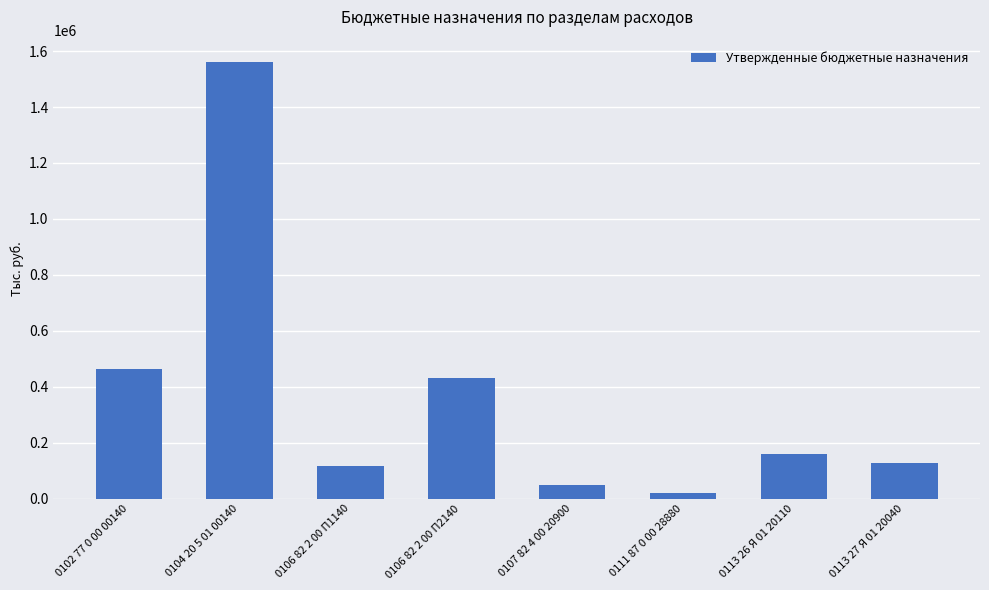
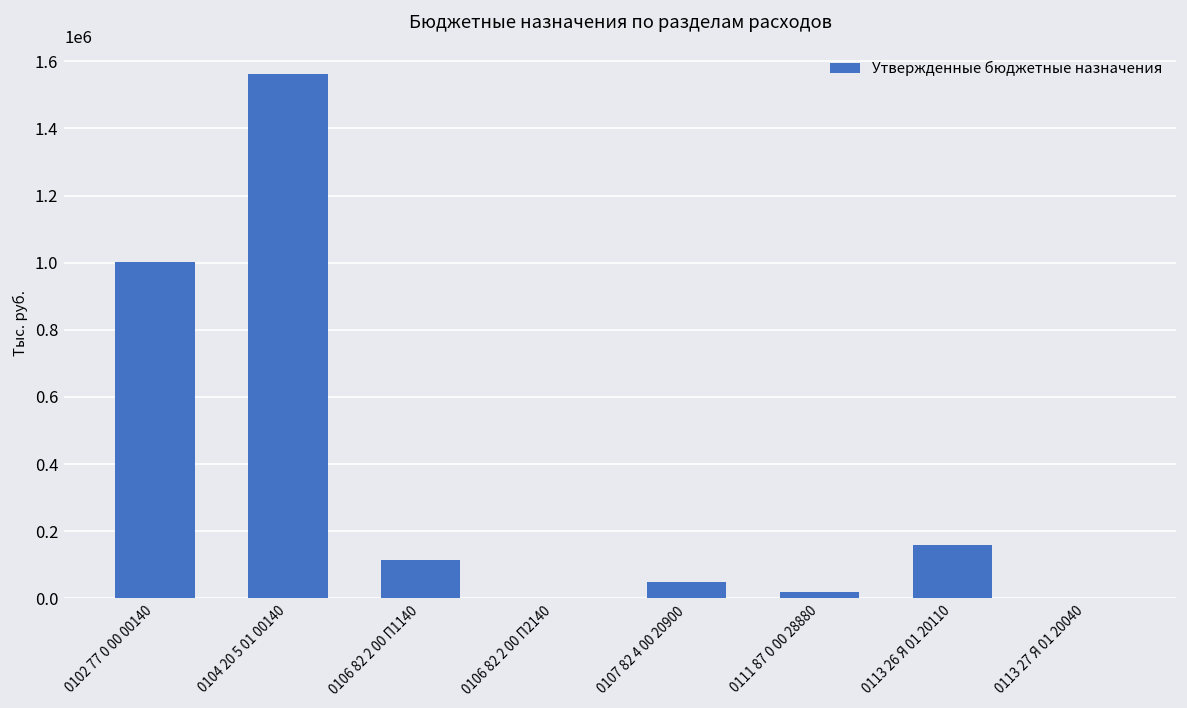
0102 77 0 00 00140: 460000 -> 1000000
0106 82 2 00 П2140: 430000 -> 0
0113 27 Я 01 20040: 130000 -> 0
